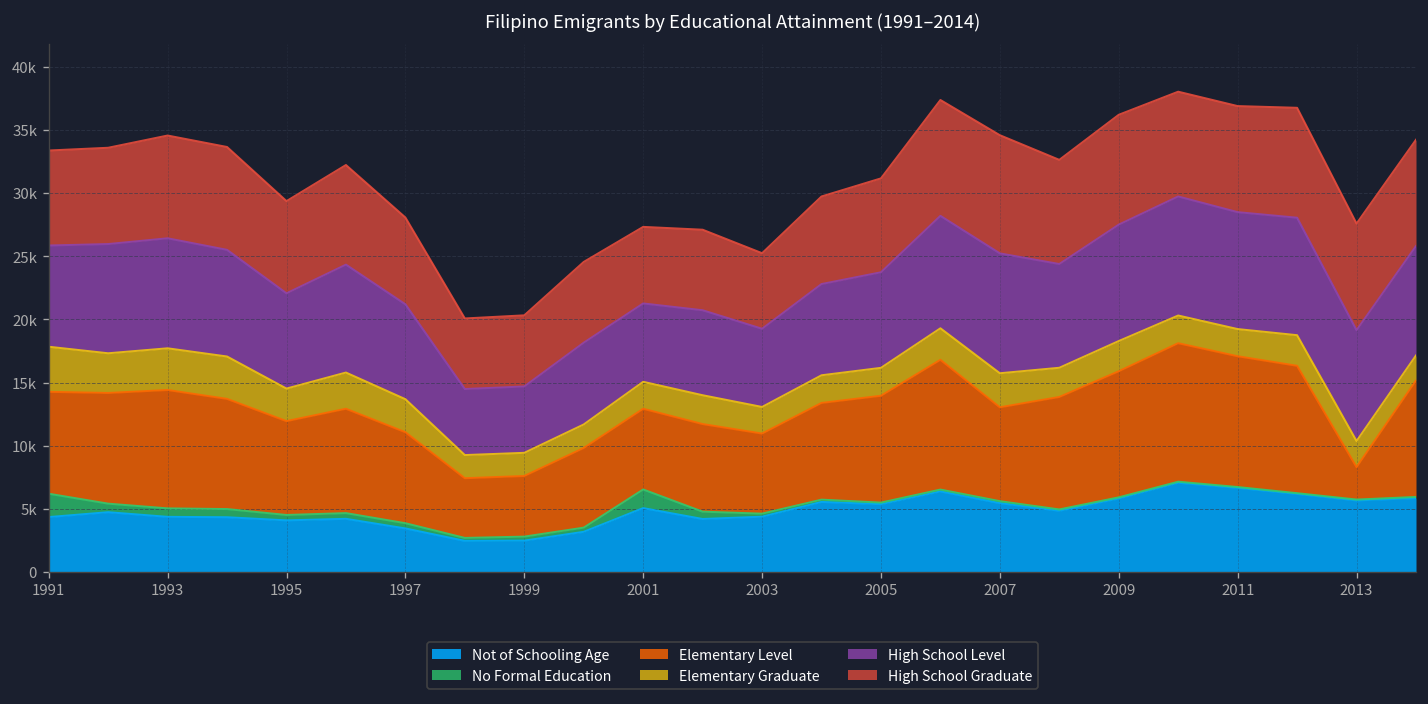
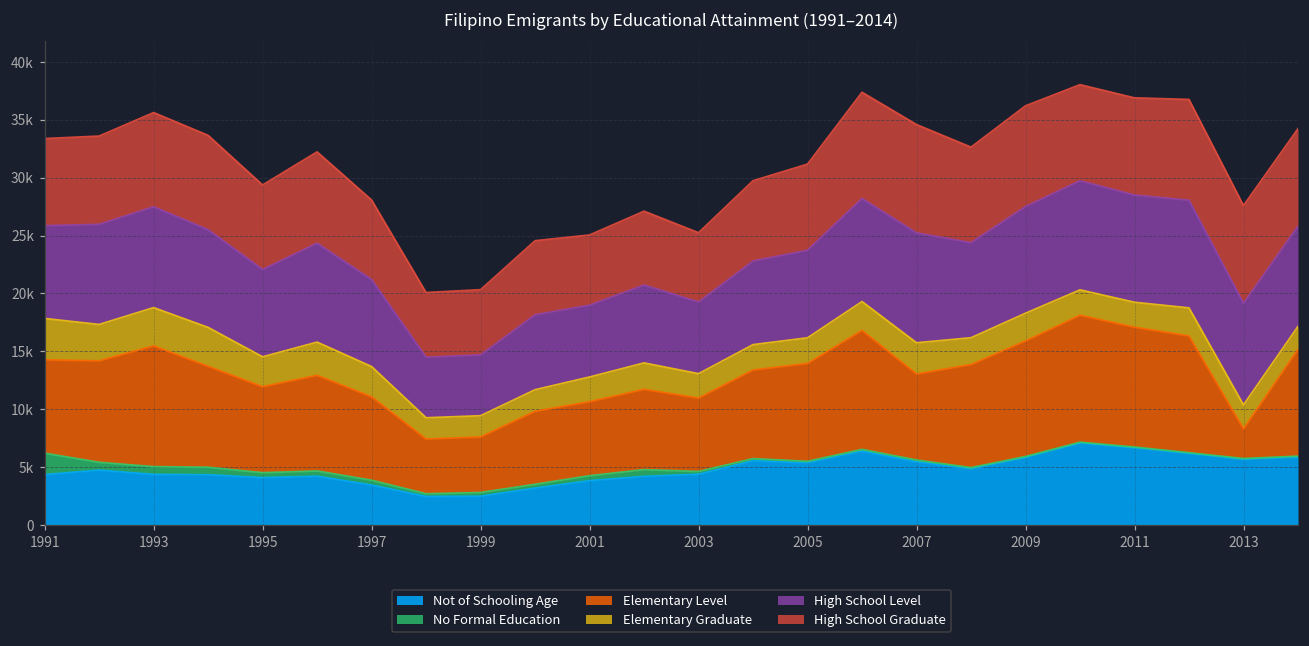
Elementary Level, 1993: 9400 -> 10400
Not of Schooling Age, 2001: 5100 -> 3800
No Formal Education, 2001: 1500 -> 400
